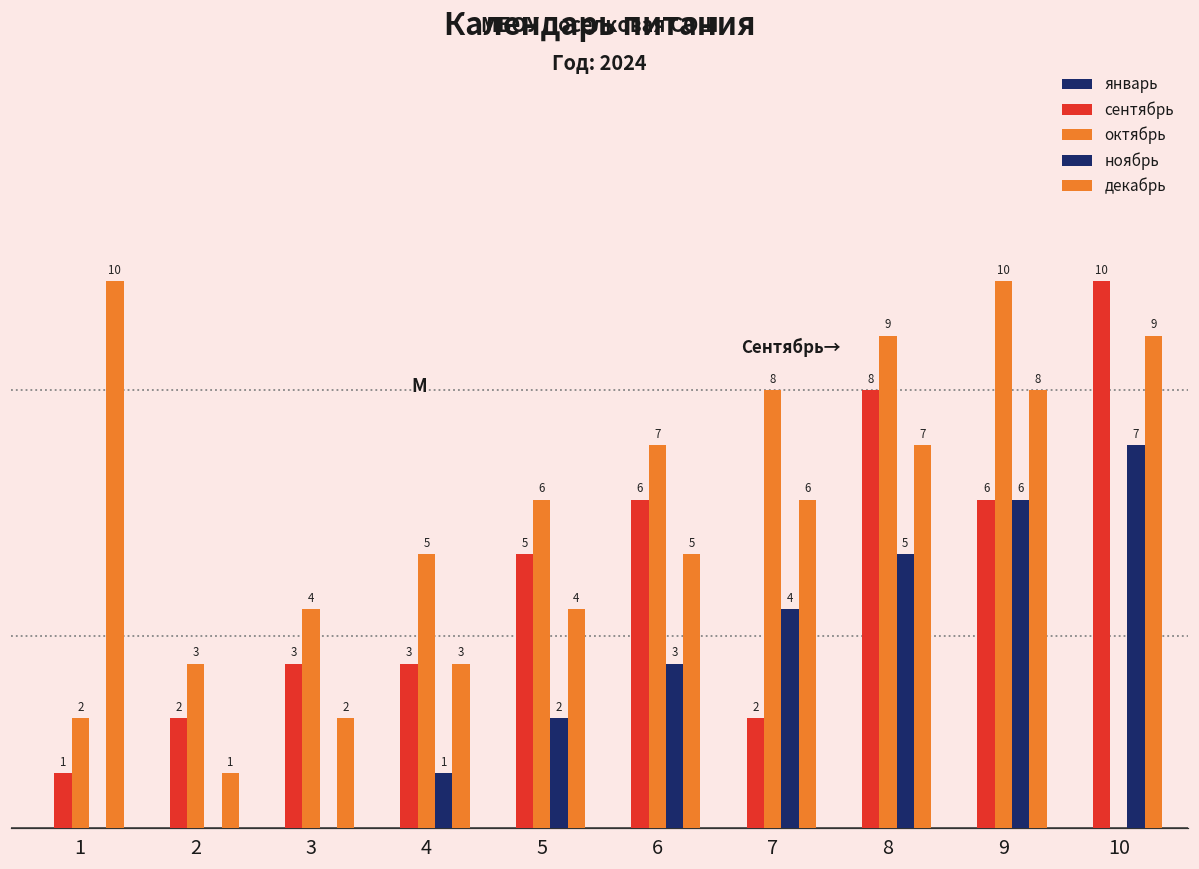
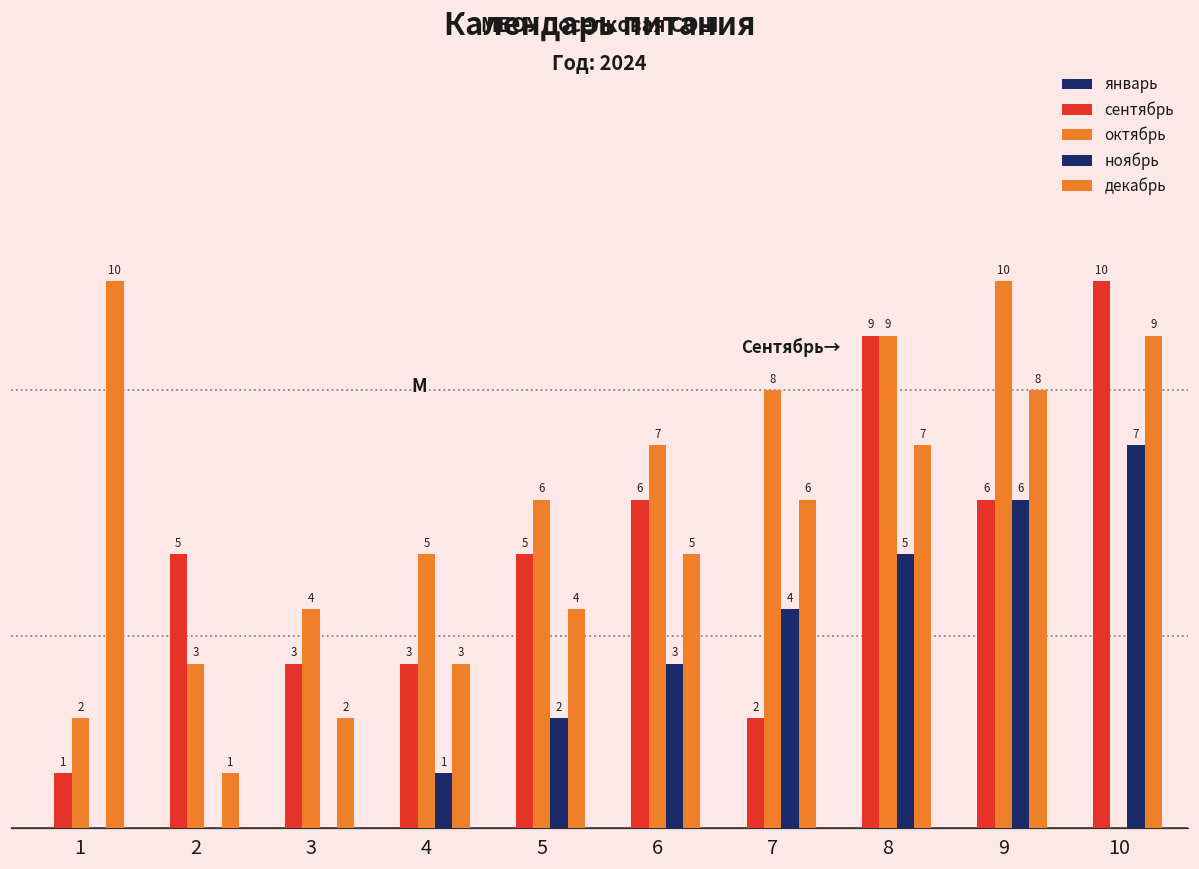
сентябрь, 2: 2 -> 5
сентябрь, 8: 8 -> 9
